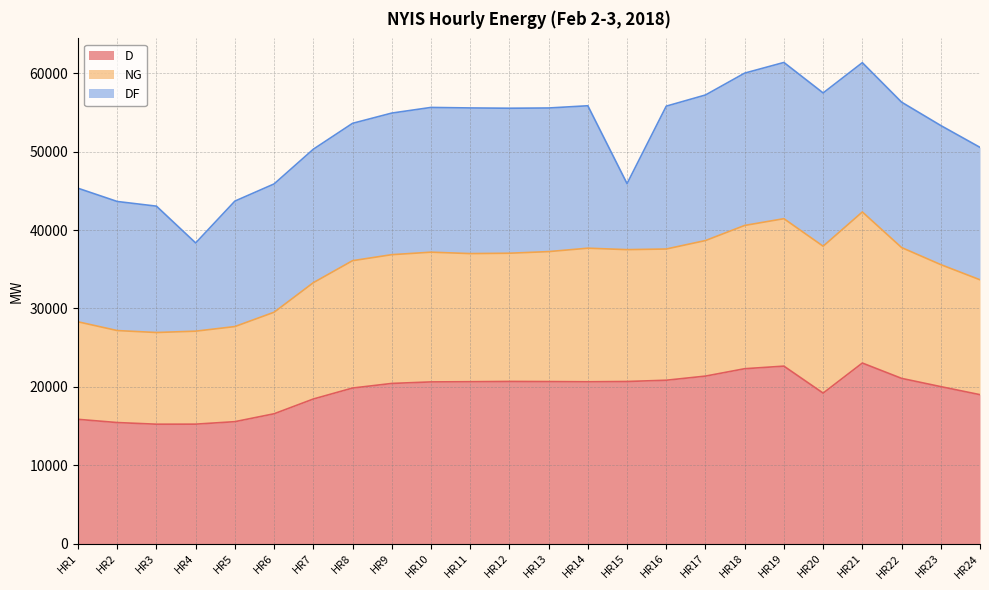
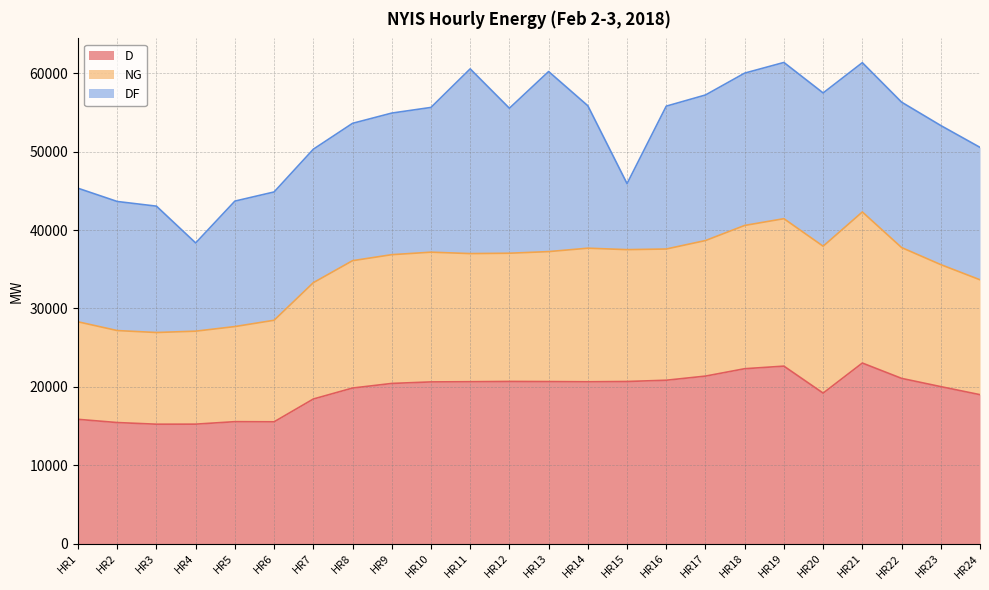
D, HR6: 17000 -> 16000
DF, HR11: 19000 -> 24000
DF, HR13: 18000 -> 23000
